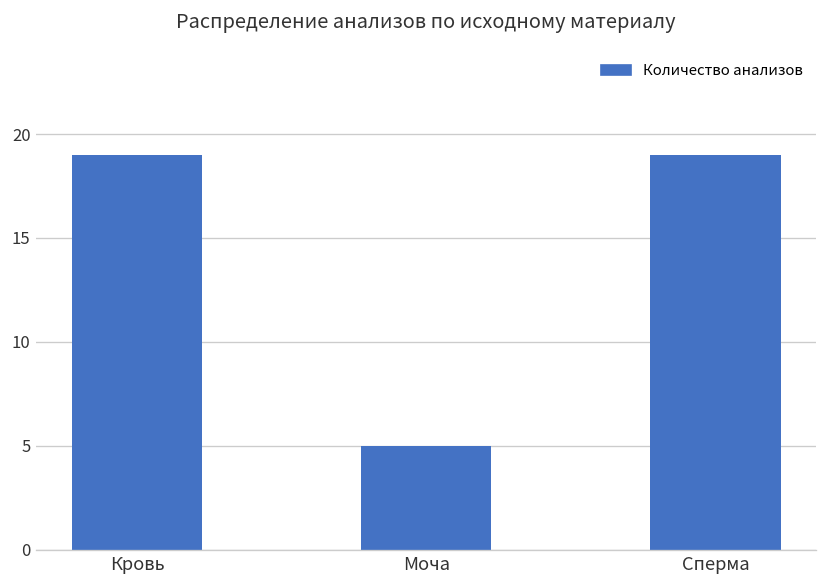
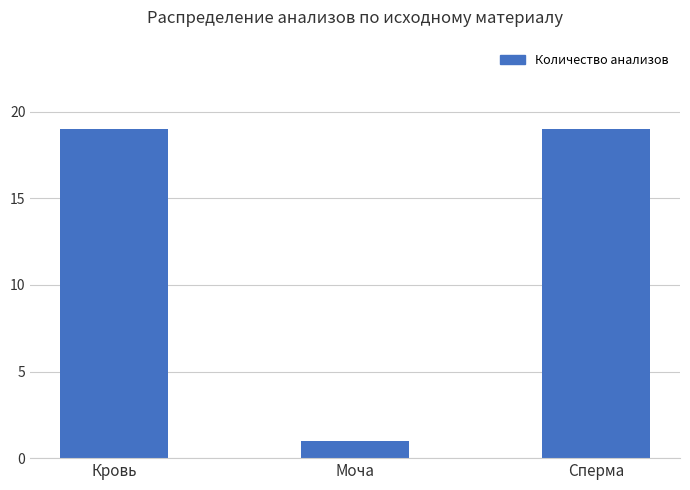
Моча: 5 -> 1
